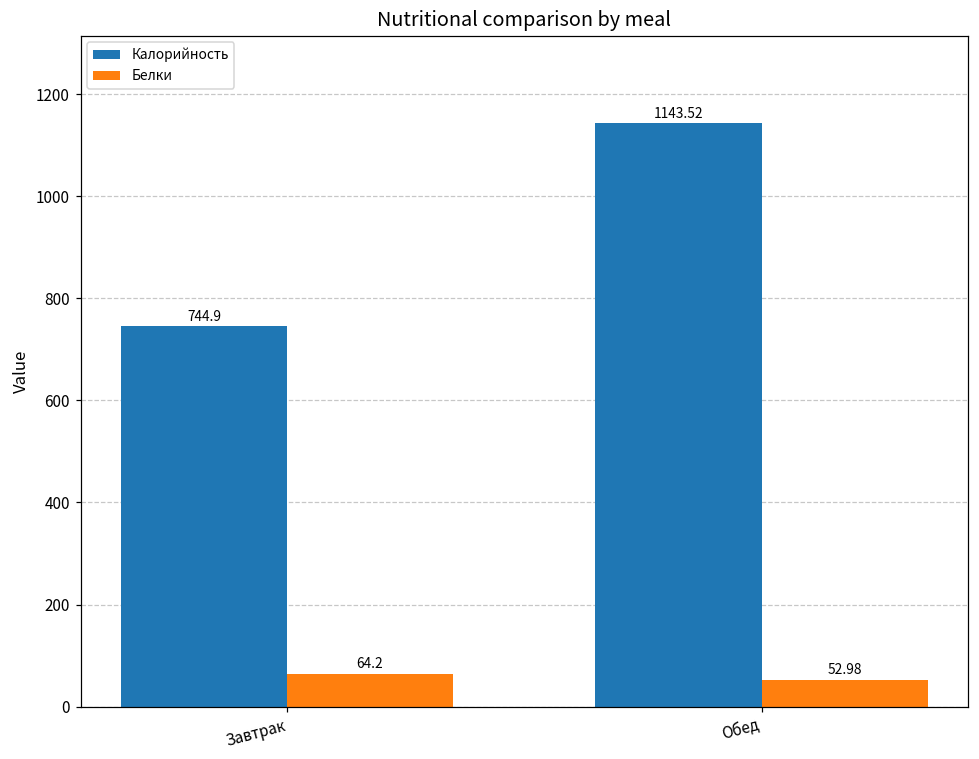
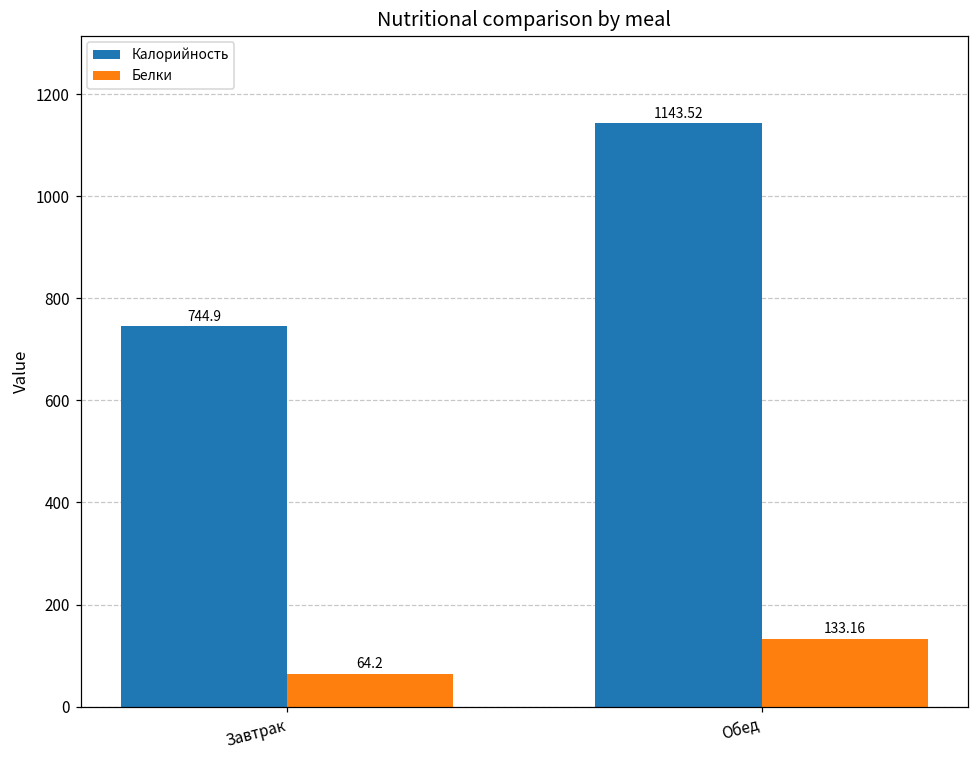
Белки, Обед: 52.98 -> 133.16
